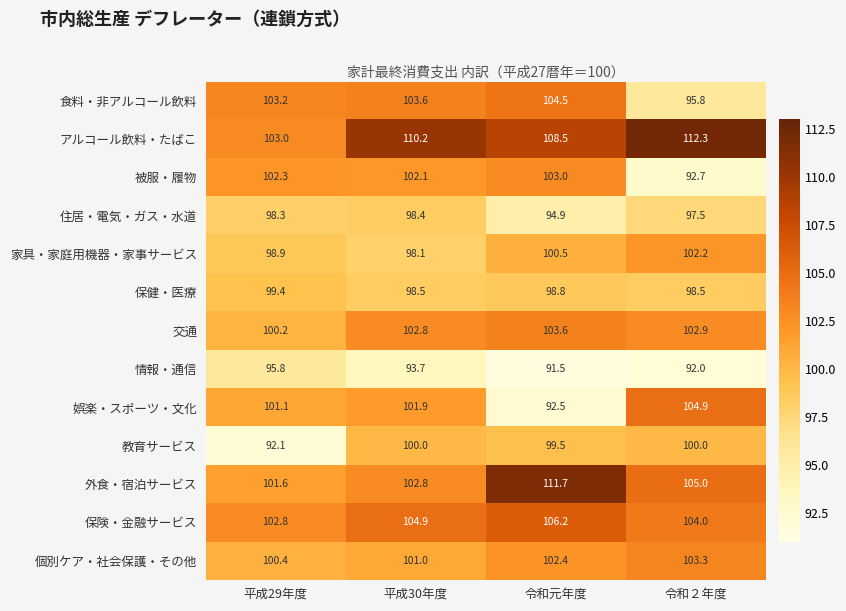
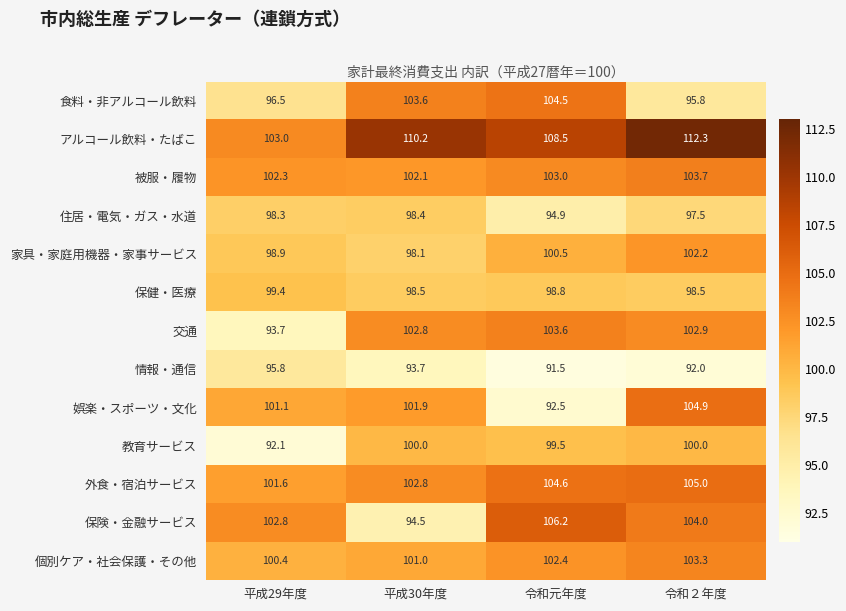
食料・非アルコール飲料, 平成29年度: 103.2 -> 96.5
被服・履物, 令和２年度: 92.7 -> 103.7
交通, 平成29年度: 100.2 -> 93.7
外食・宿泊サービス, 令和元年度: 111.7 -> 104.6
保険・金融サービス, 平成30年度: 104.9 -> 94.5
